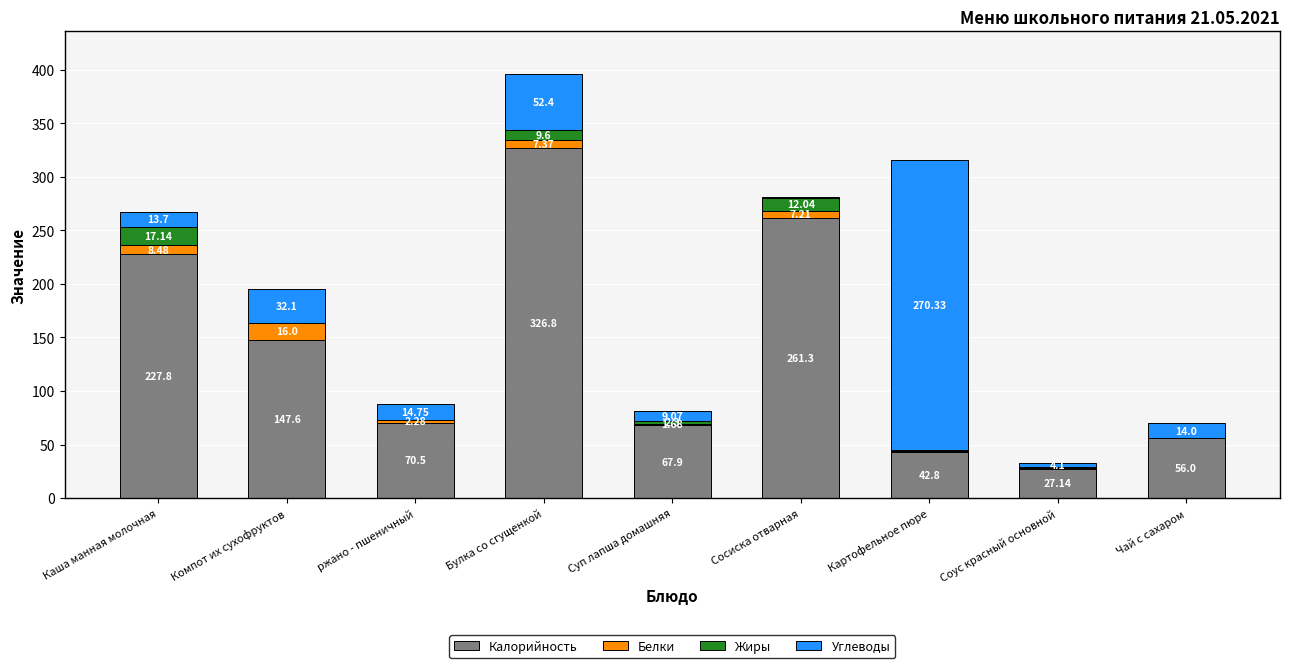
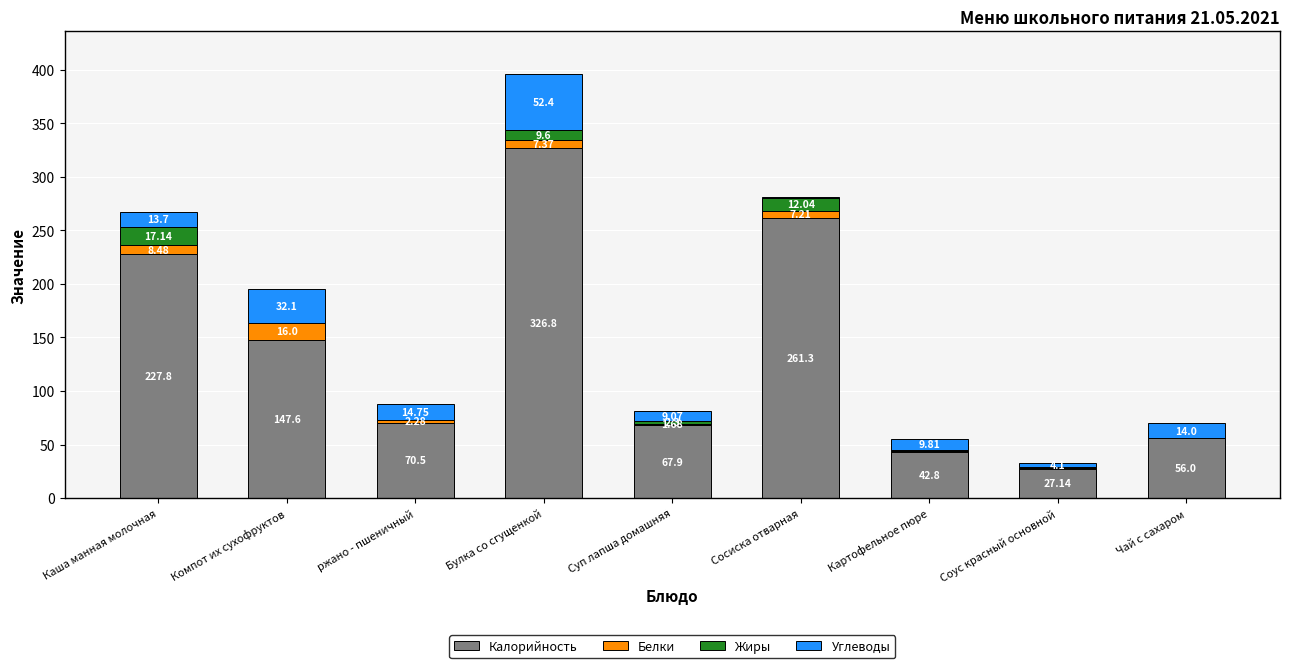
Углеводы, Картофельное пюре: 270.33 -> 9.81
